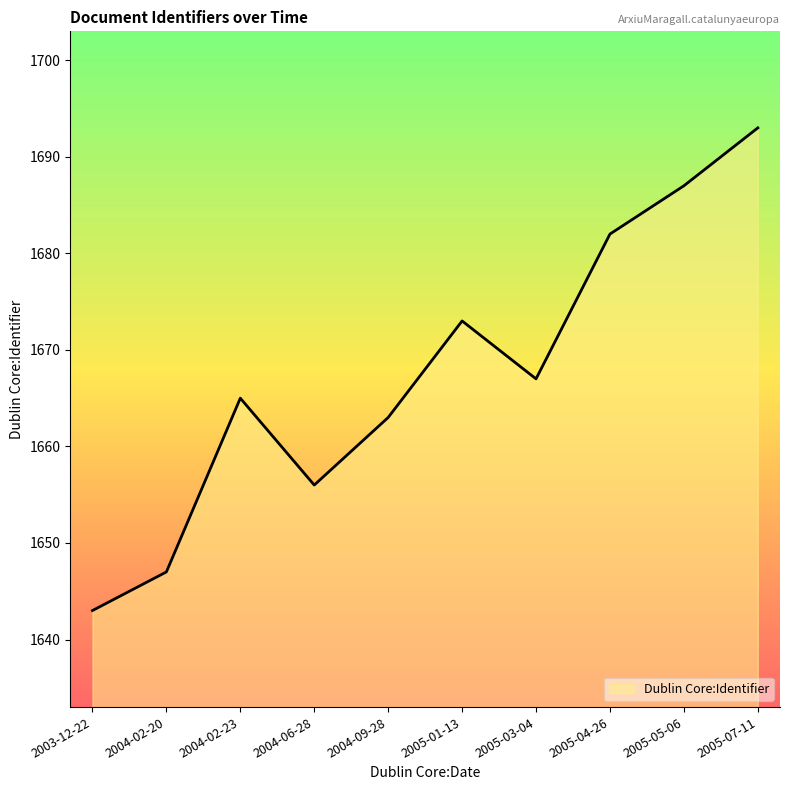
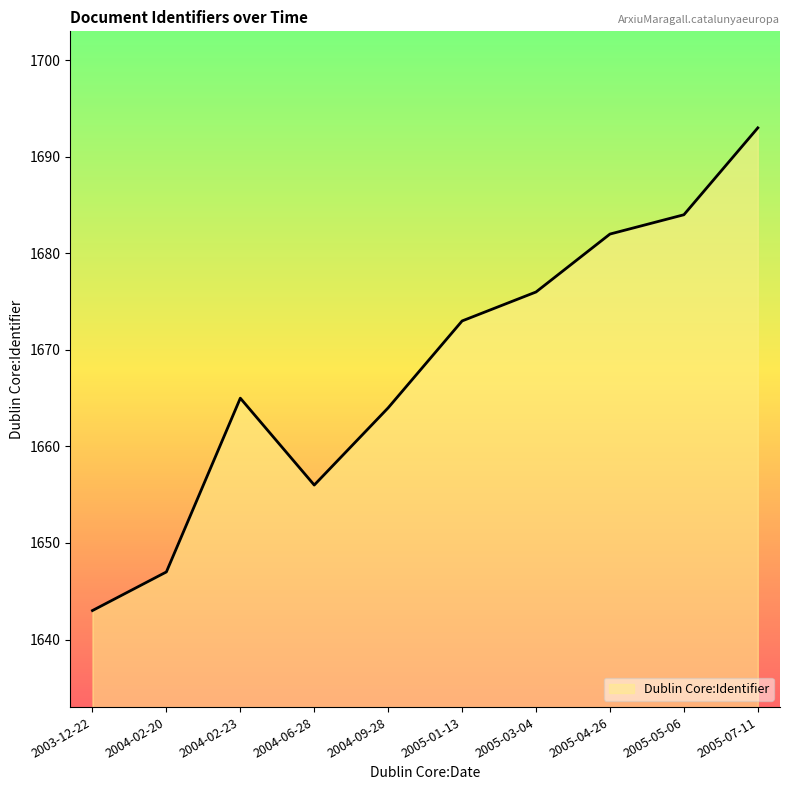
2004-09-28: 1663 -> 1664
2005-03-04: 1667 -> 1676
2005-05-06: 1687 -> 1684
